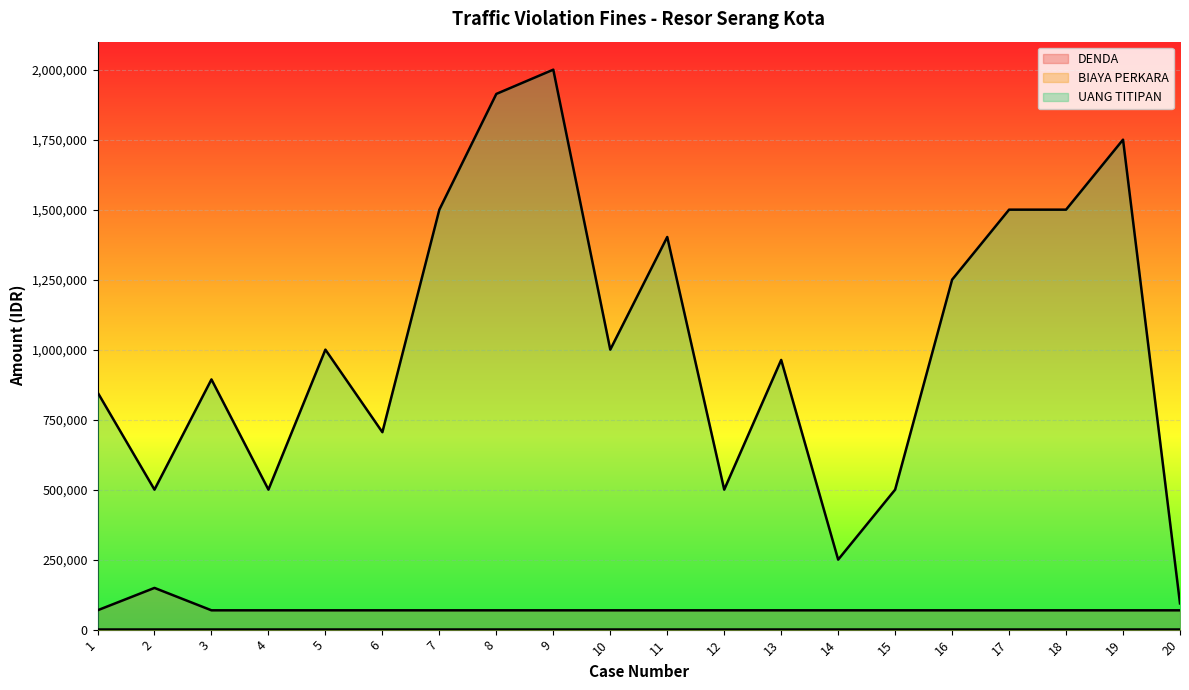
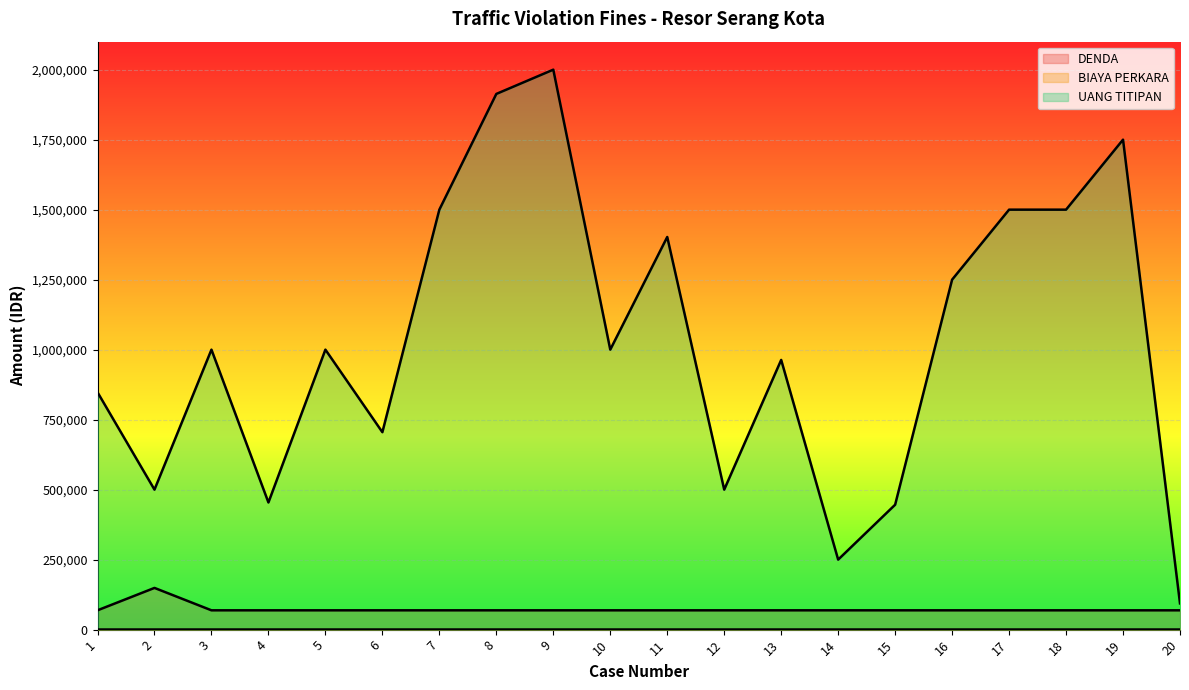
UANG TITIPAN, 3: 890,000 -> 1,000,000
UANG TITIPAN, 4: 500,000 -> 450,000
UANG TITIPAN, 15: 500,000 -> 450,000
